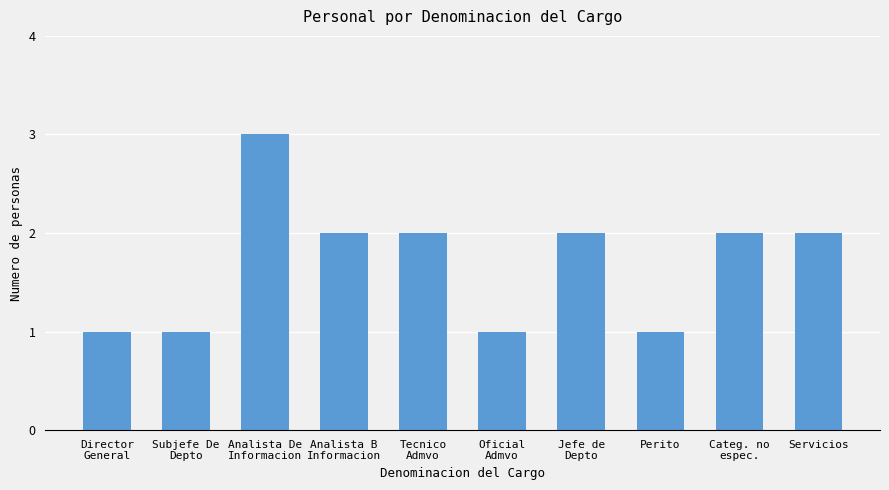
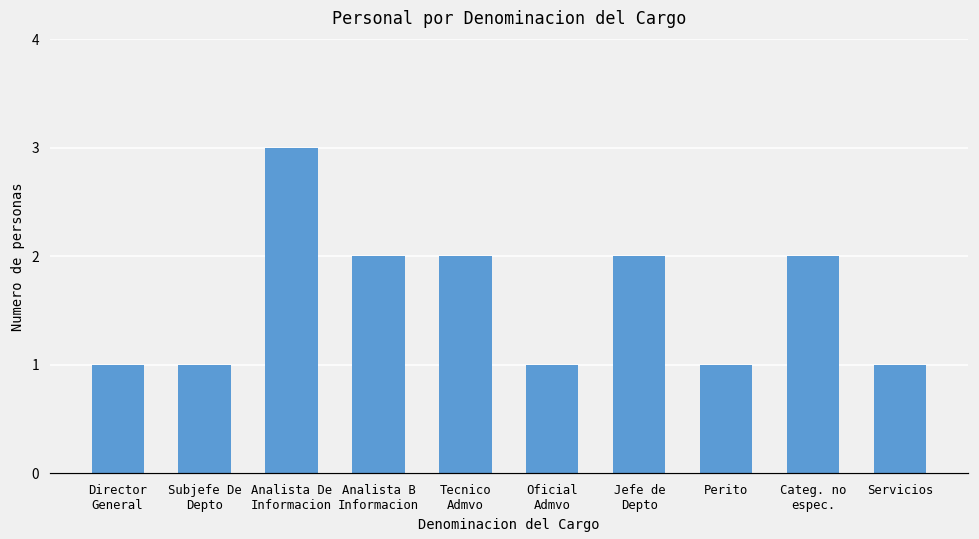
Servicios: 2 -> 1
